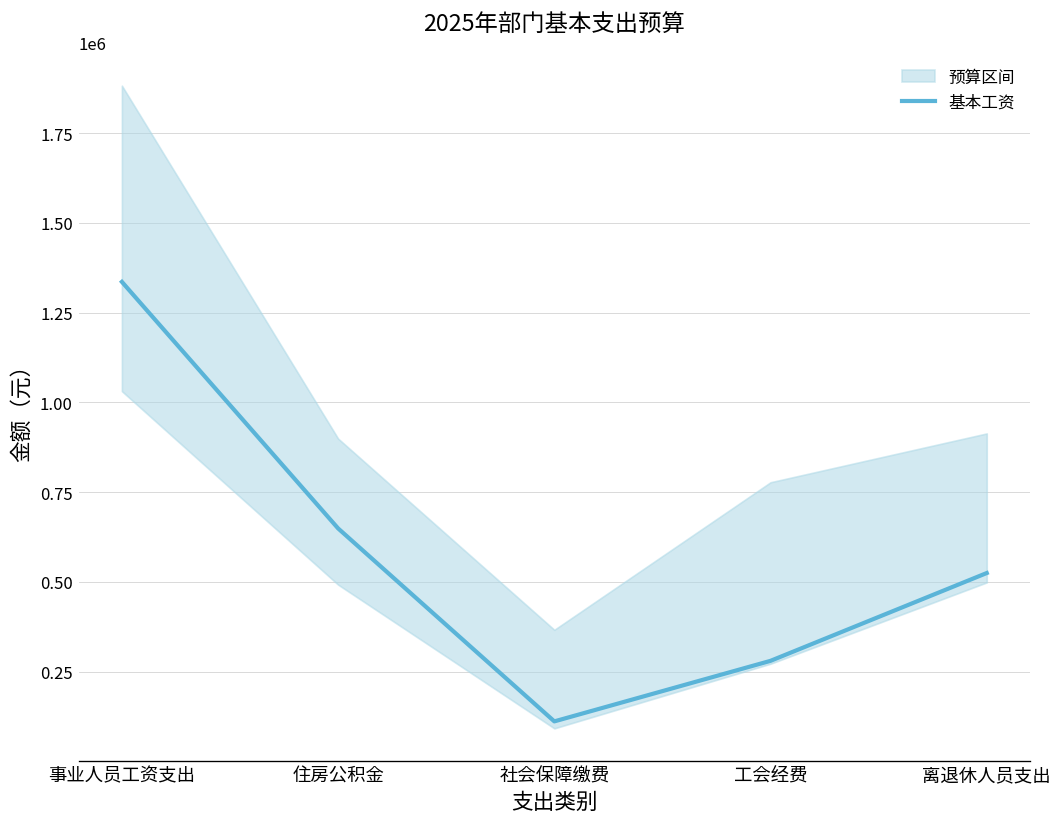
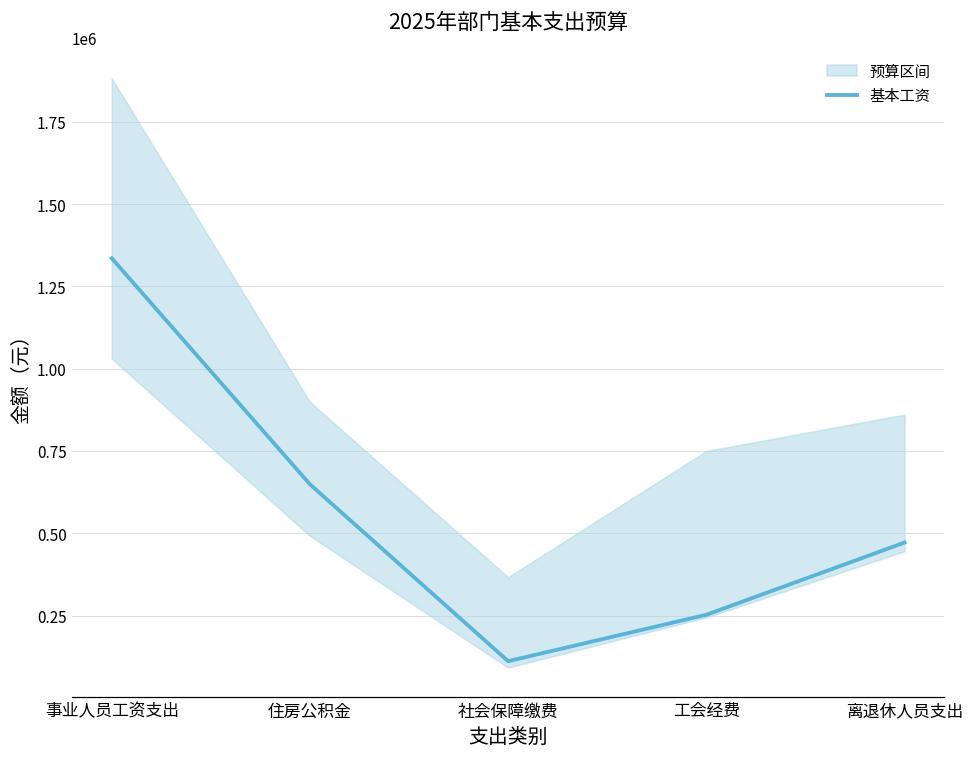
基本工资, 工会经费: 280000 -> 250000
基本工资, 离退休人员支出: 520000 -> 470000
